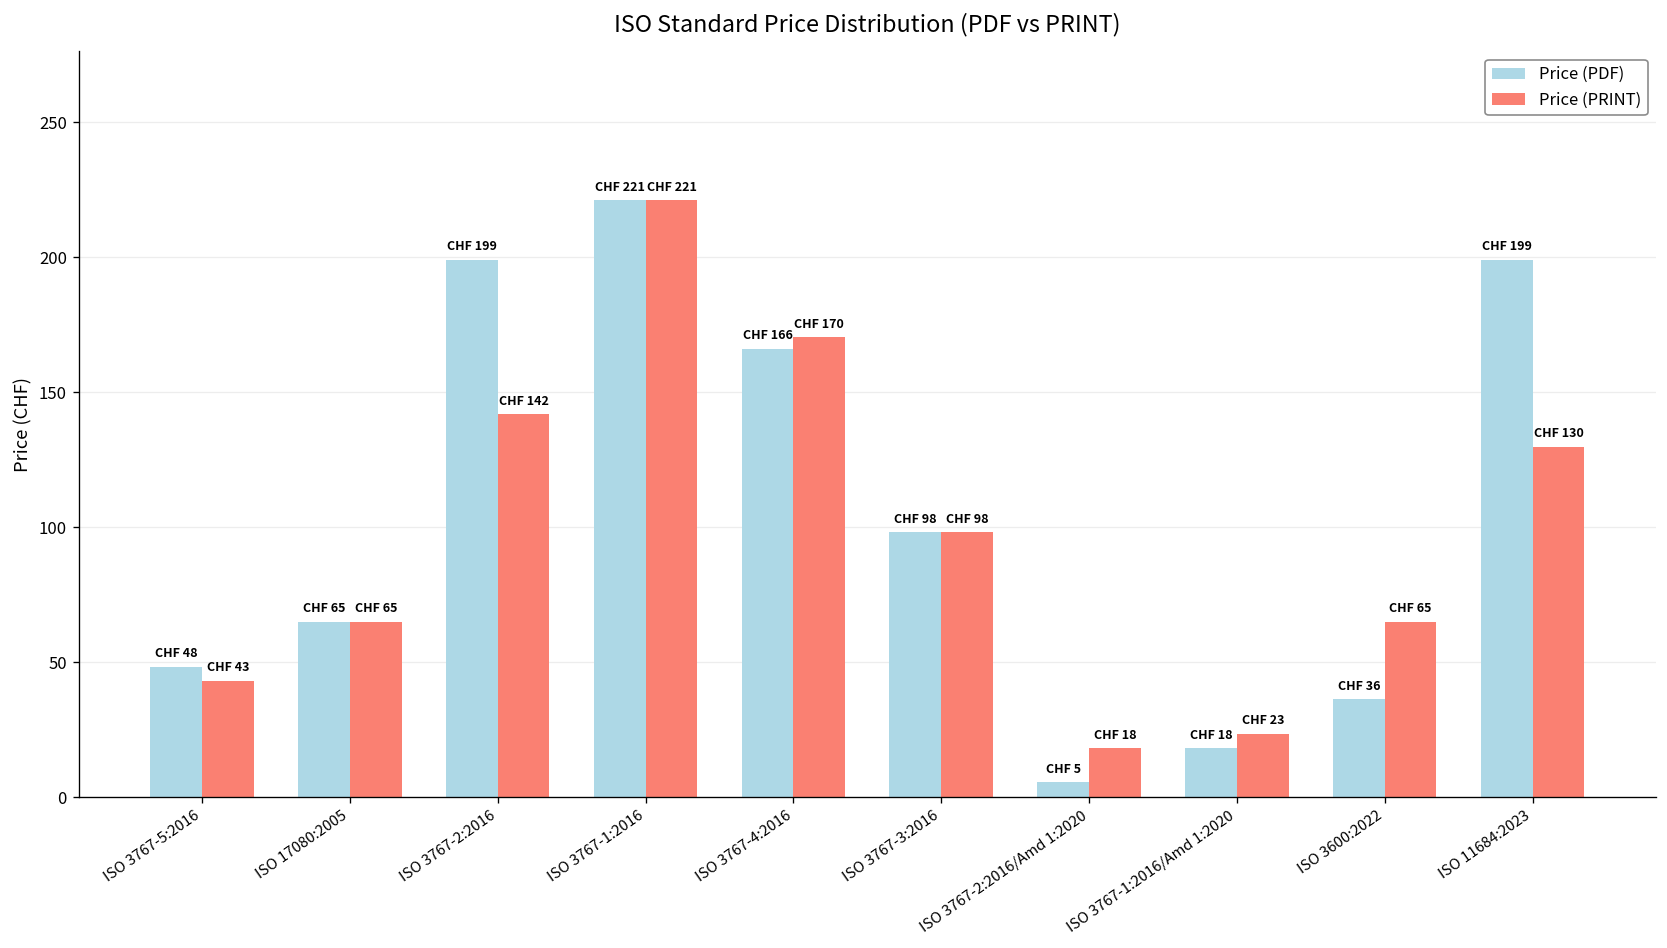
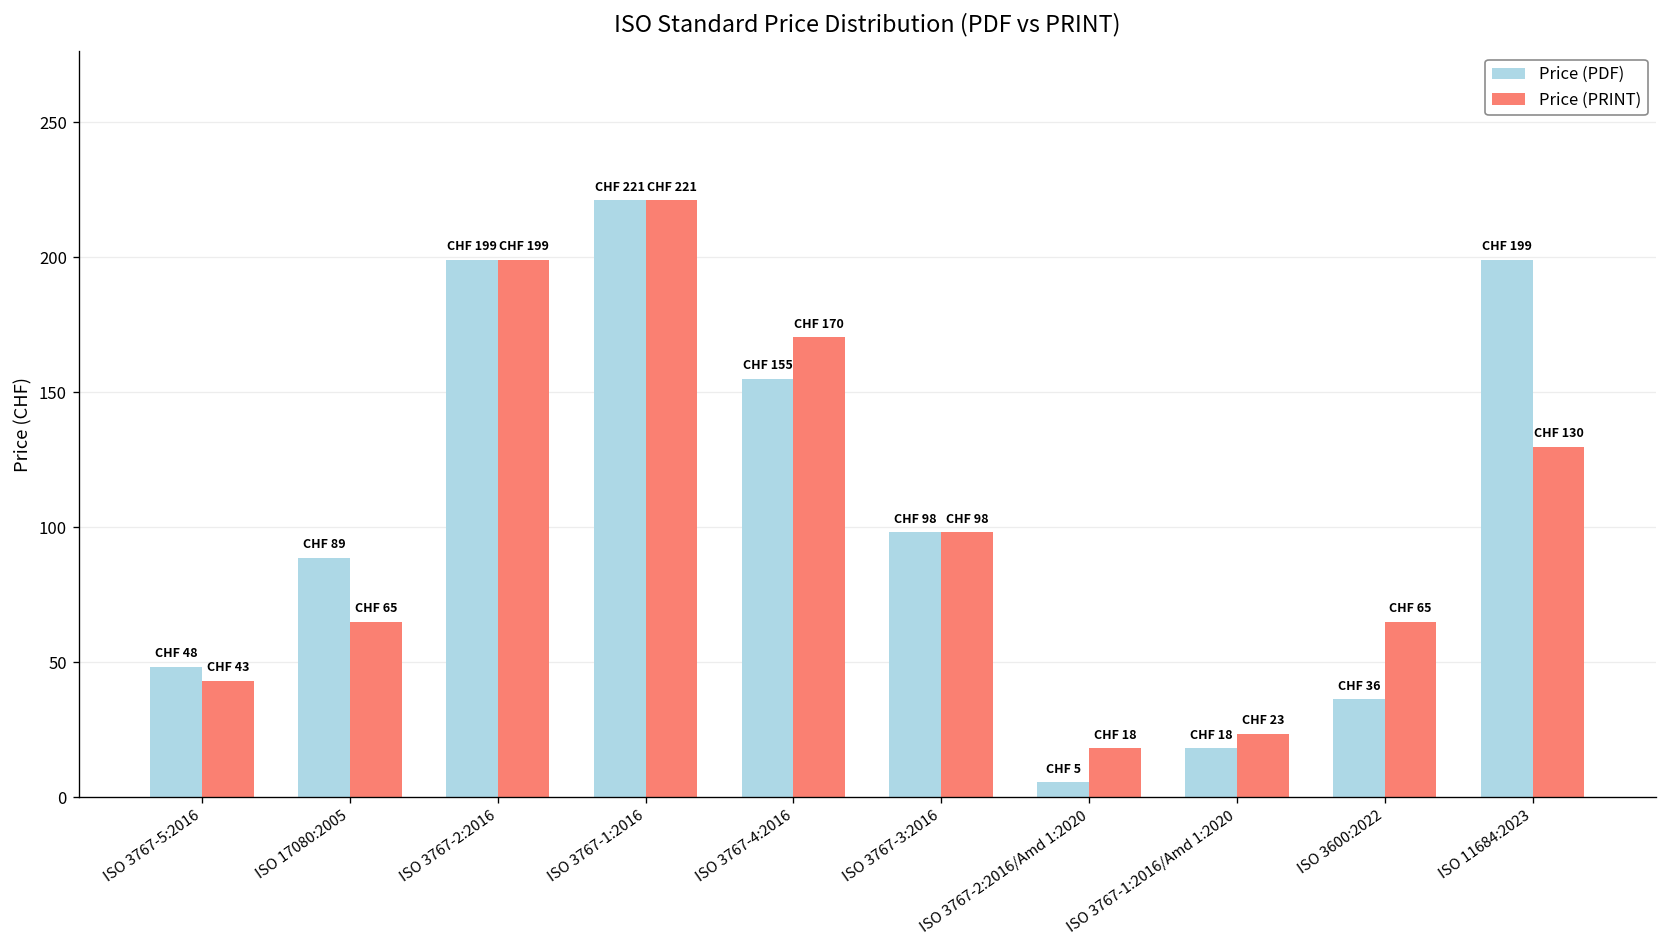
Price (PDF), ISO 17080:2005: 65 -> 89
Price (PRINT), ISO 3767-2:2016: 142 -> 199
Price (PDF), ISO 3767-4:2016: 166 -> 155
